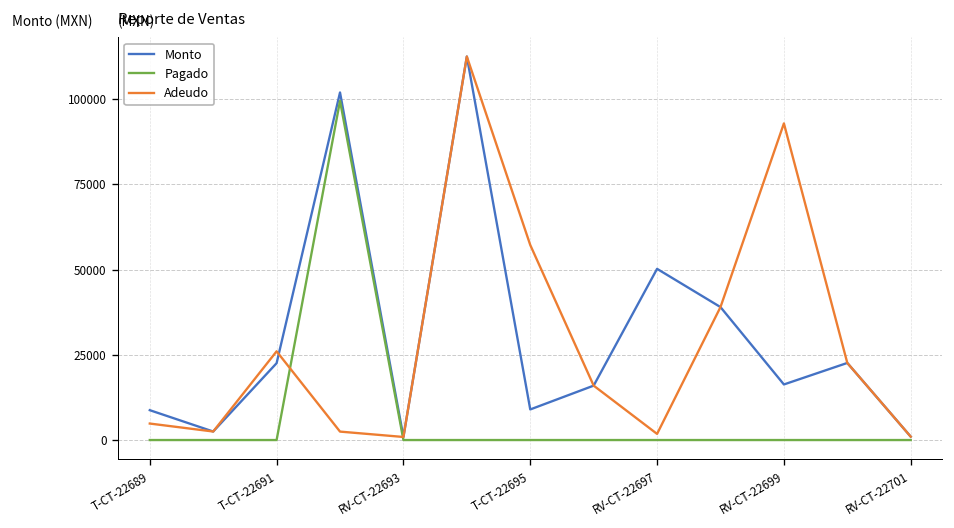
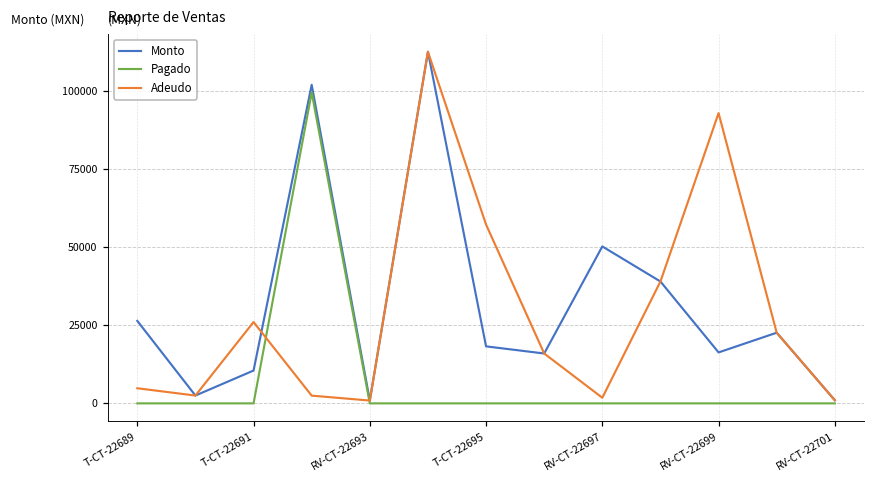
Monto, T-CT-22689: 9000 -> 26000
Monto, T-CT-22691: 23000 -> 11000
Monto, T-CT-22695: 9000 -> 18000
